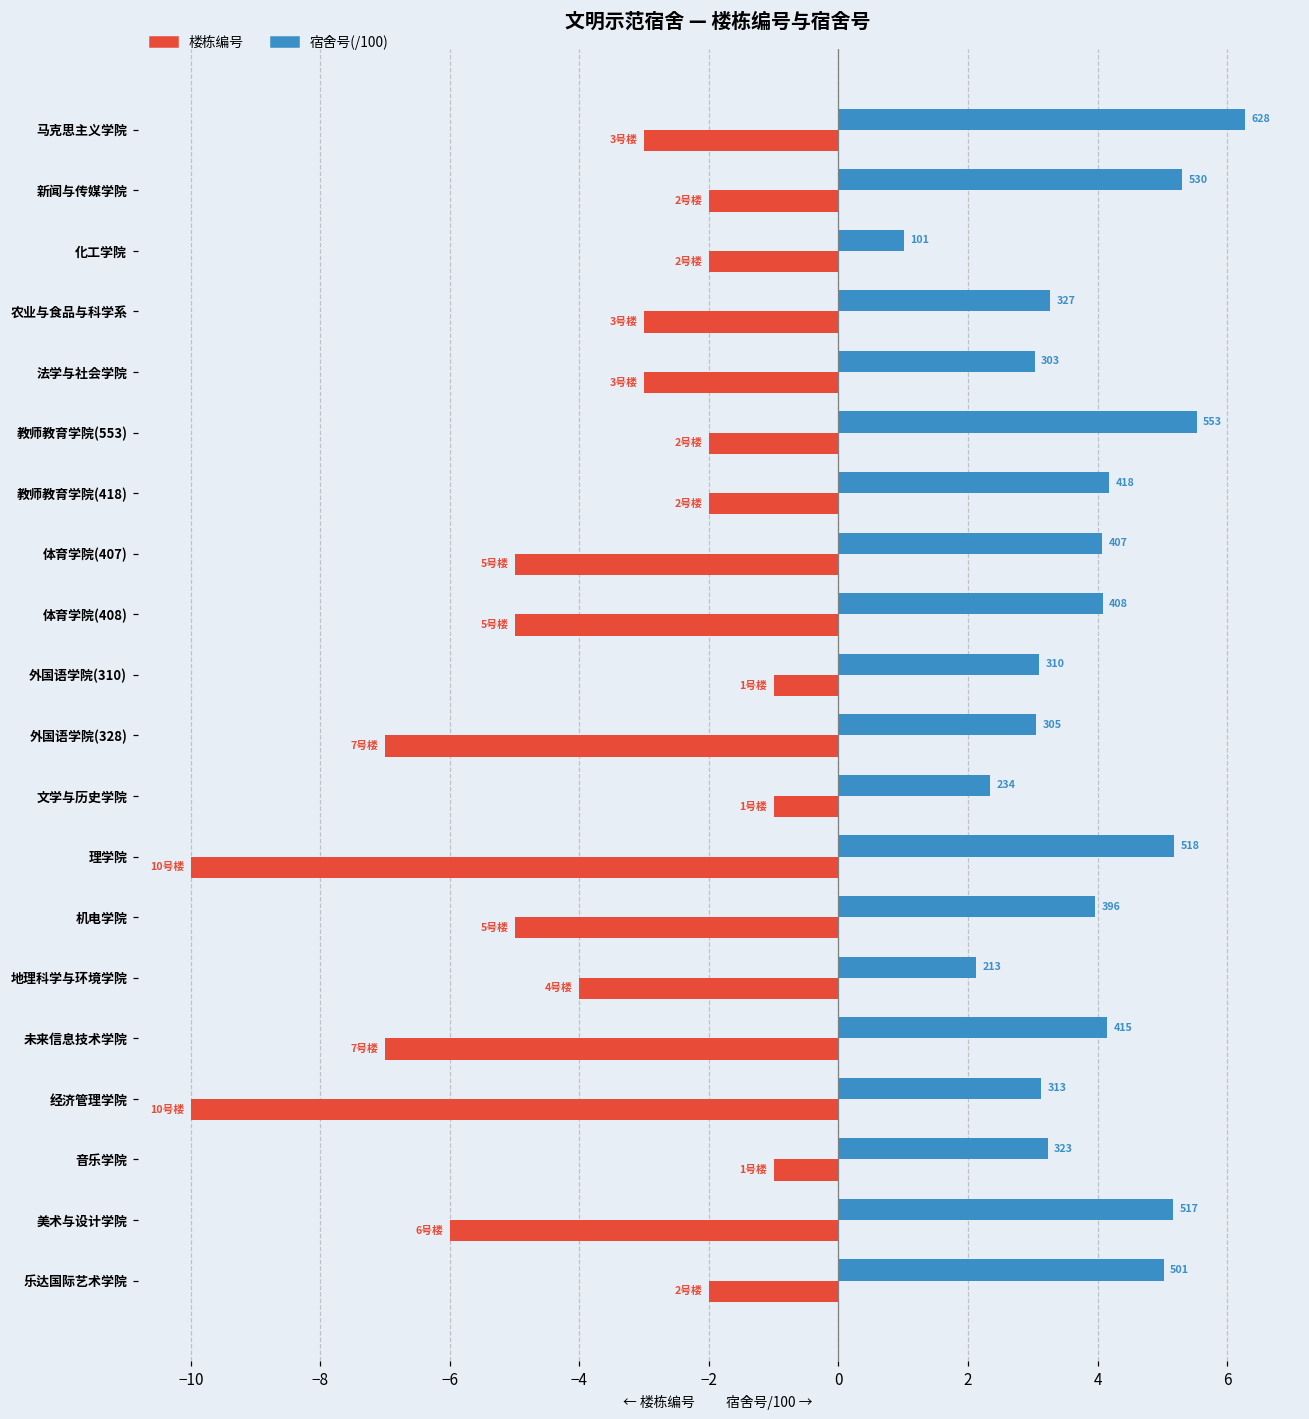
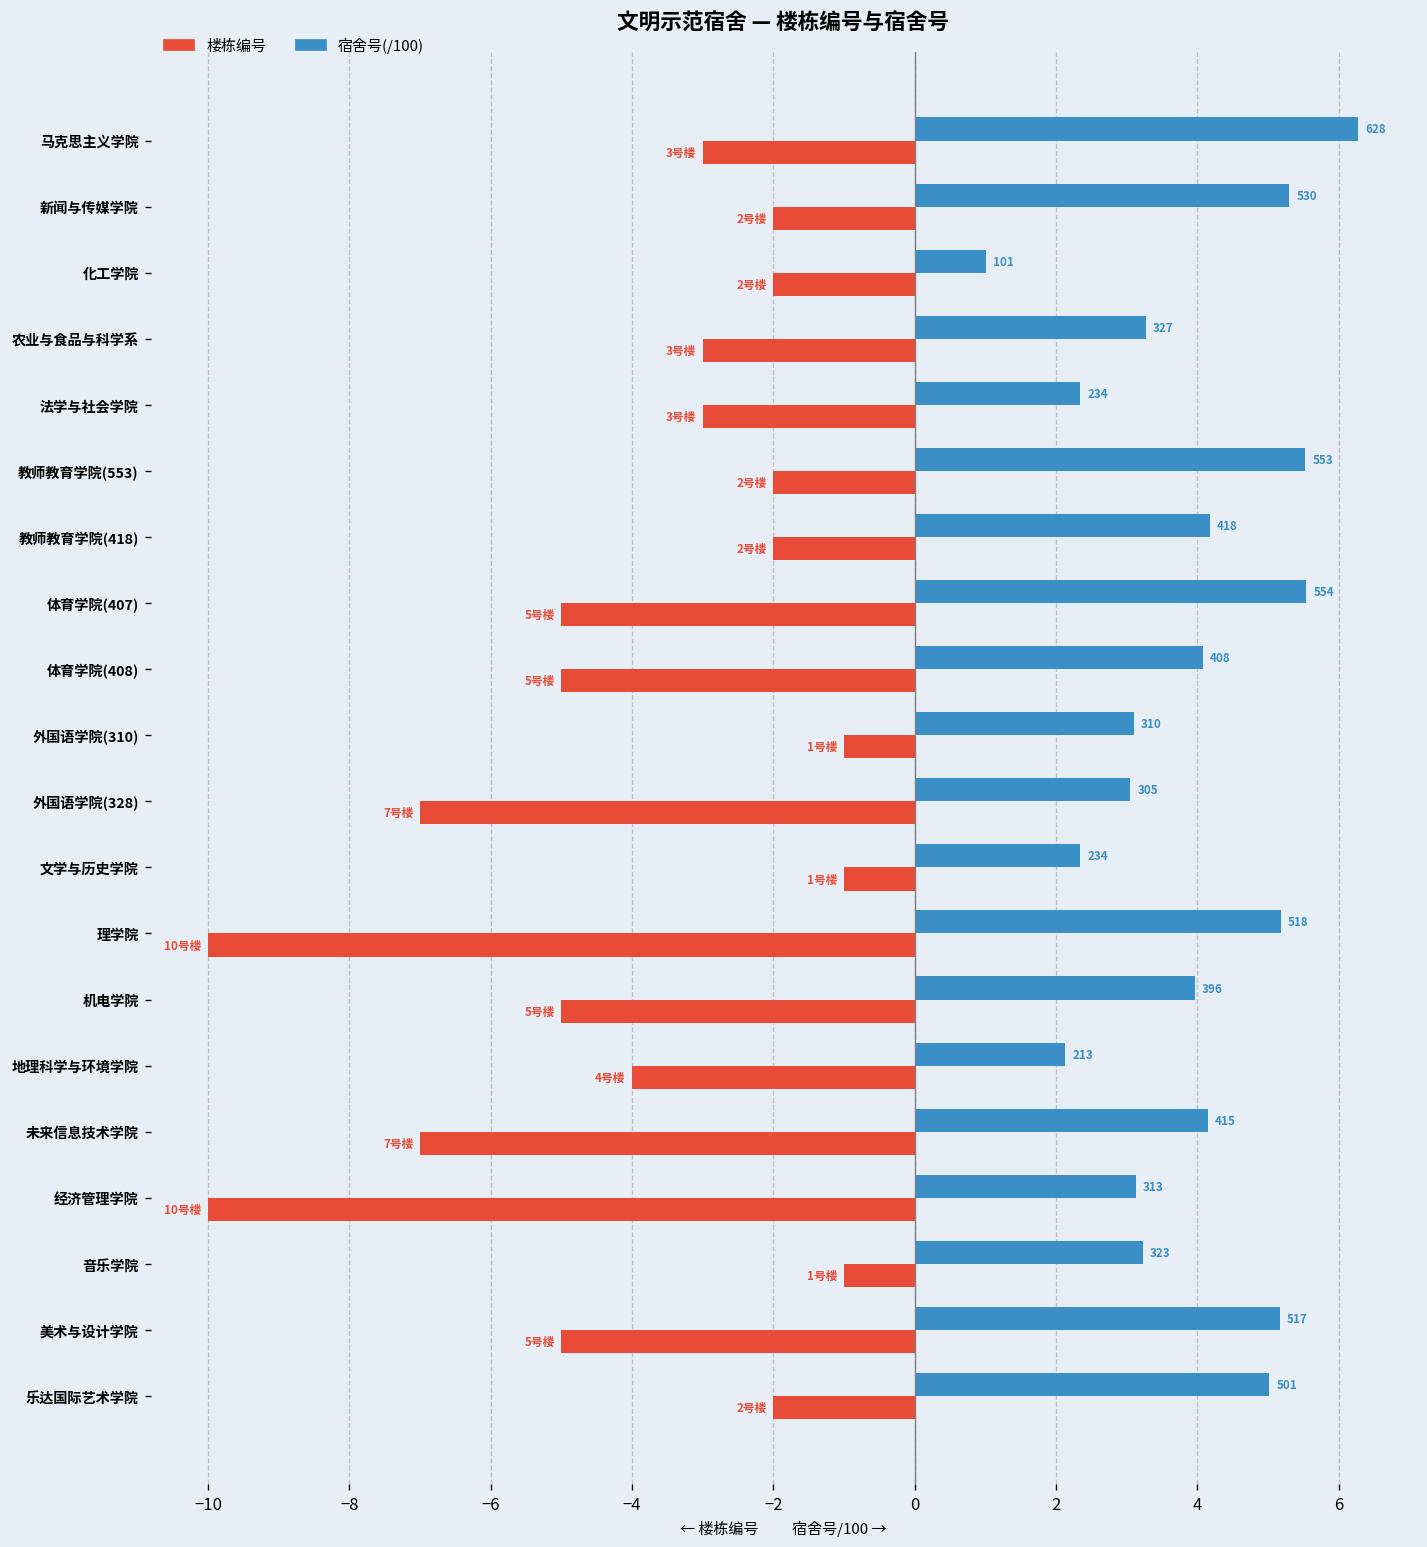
宿舍号(/100), 法学与社会学院: 303 -> 234
宿舍号(/100), 体育学院(407): 407 -> 554
楼栋编号, 美术与设计学院: 6 -> 5
